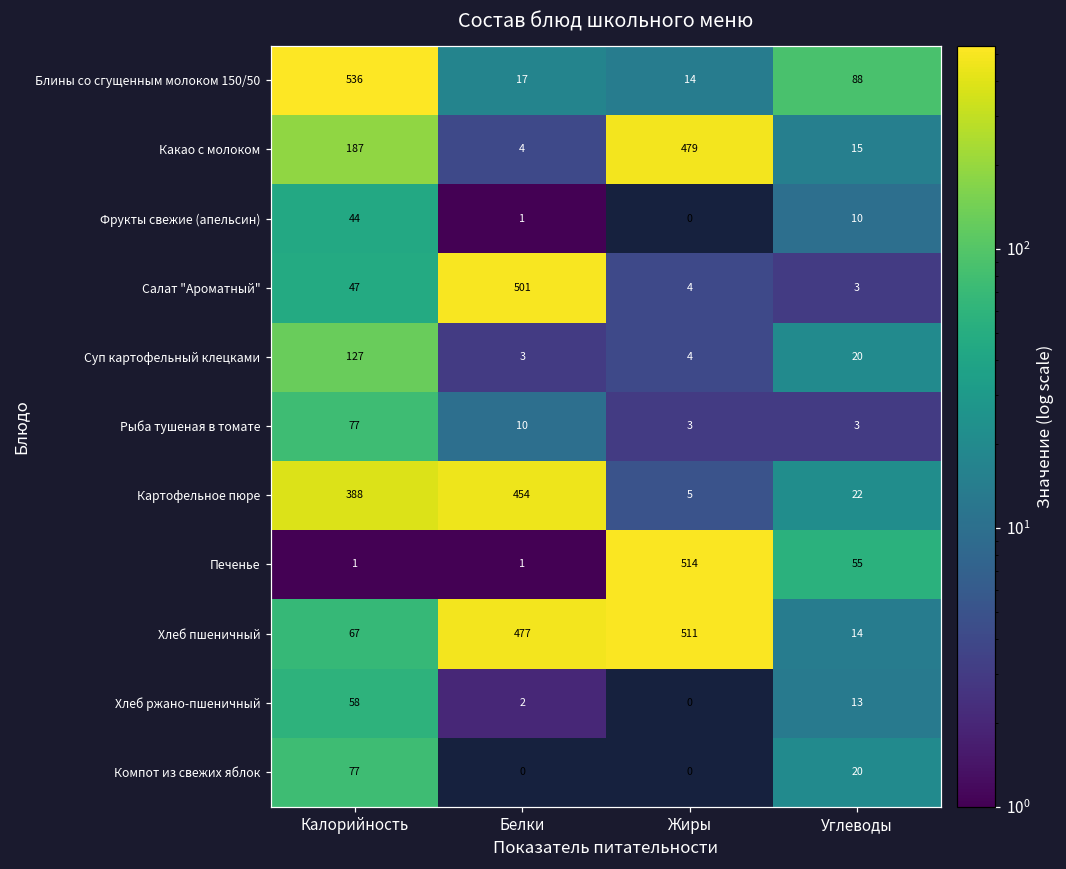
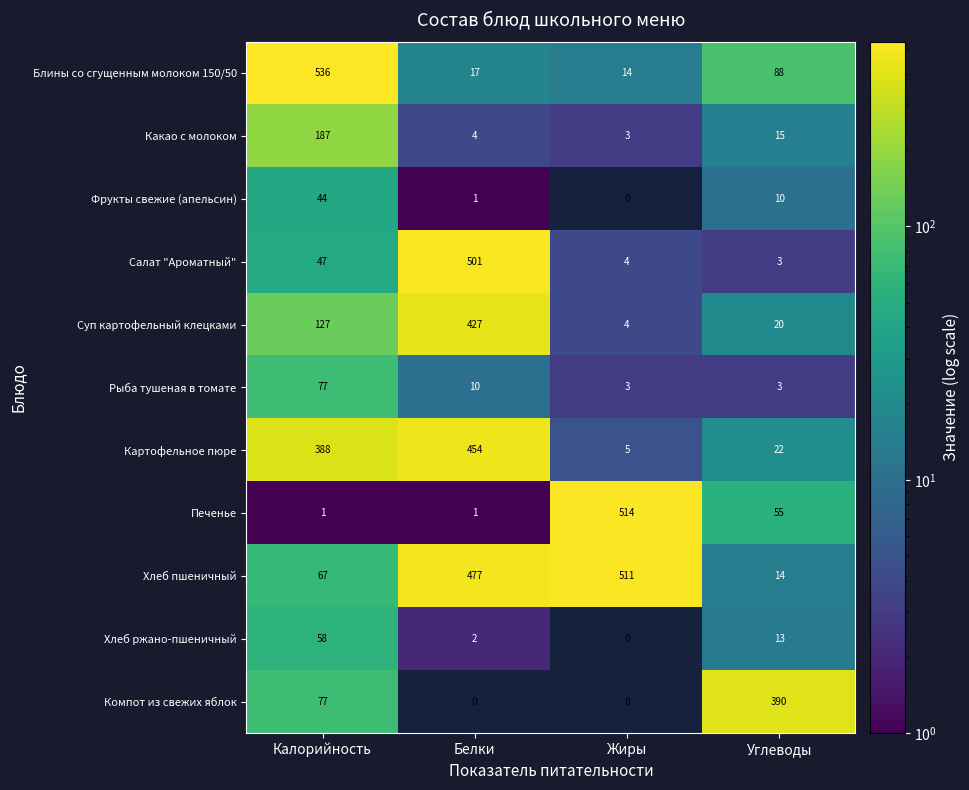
Какао с молоком, Жиры: 479 -> 3
Суп картофельный клецками, Белки: 3 -> 427
Компот из свежих яблок, Углеводы: 20 -> 390
